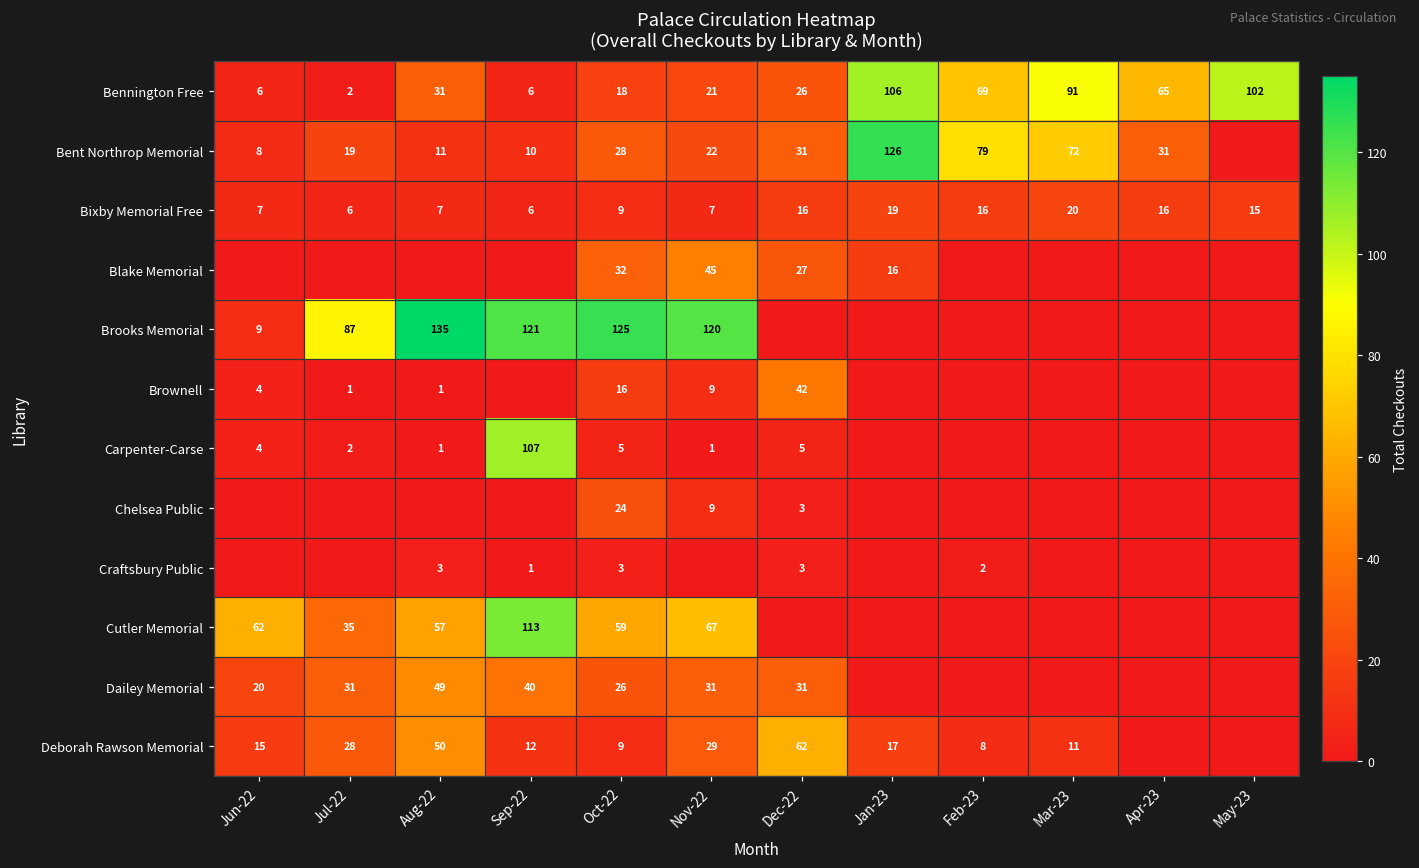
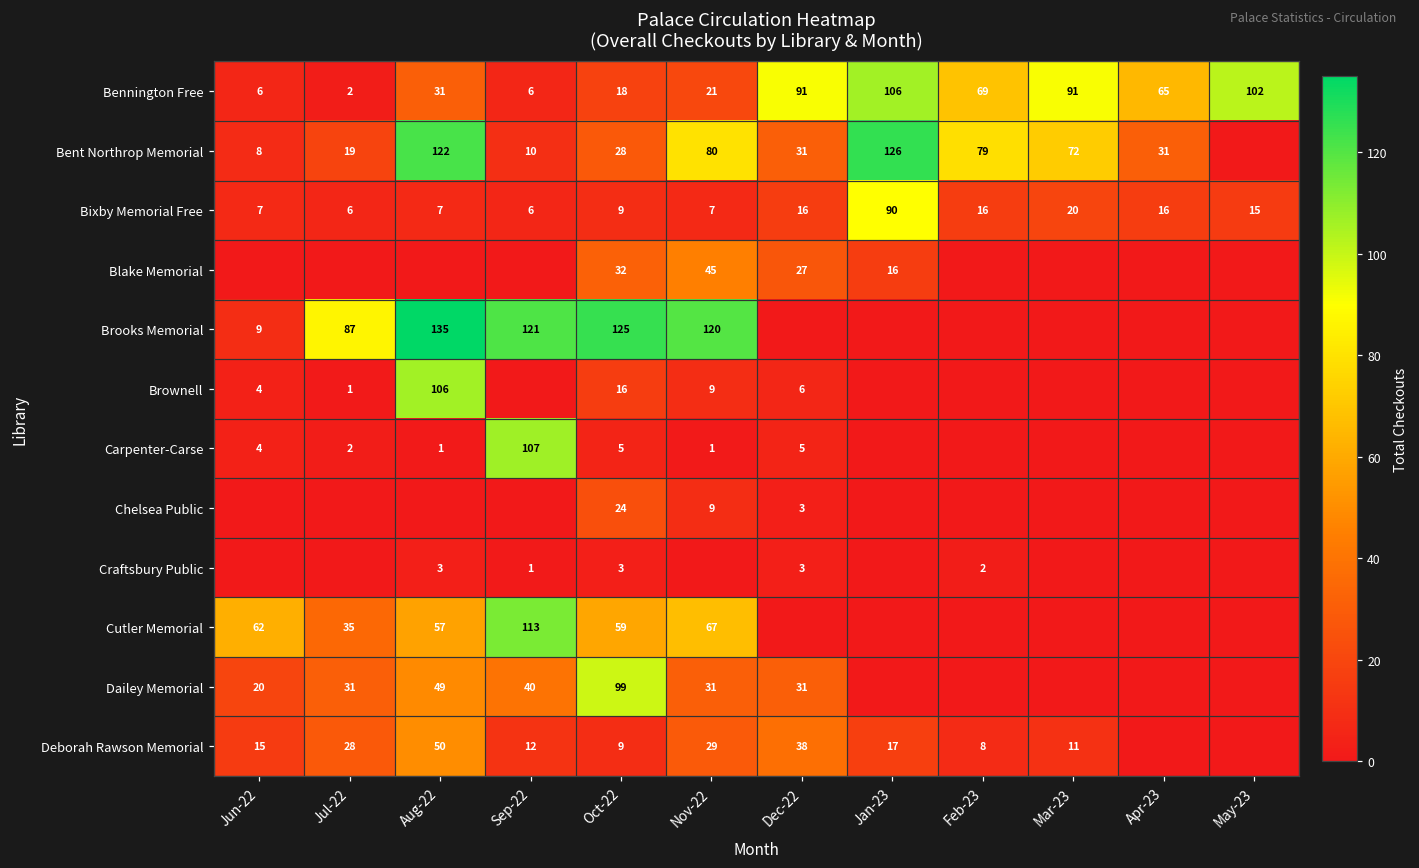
Bennington Free, Dec-22: 26 -> 91
Bent Northrop Memorial, Aug-22: 11 -> 122
Bent Northrop Memorial, Nov-22: 22 -> 80
Bixby Memorial Free, Jan-23: 19 -> 90
Brownell, Aug-22: 1 -> 106
Brownell, Dec-22: 42 -> 6
Dailey Memorial, Oct-22: 26 -> 99
Deborah Rawson Memorial, Dec-22: 62 -> 38
